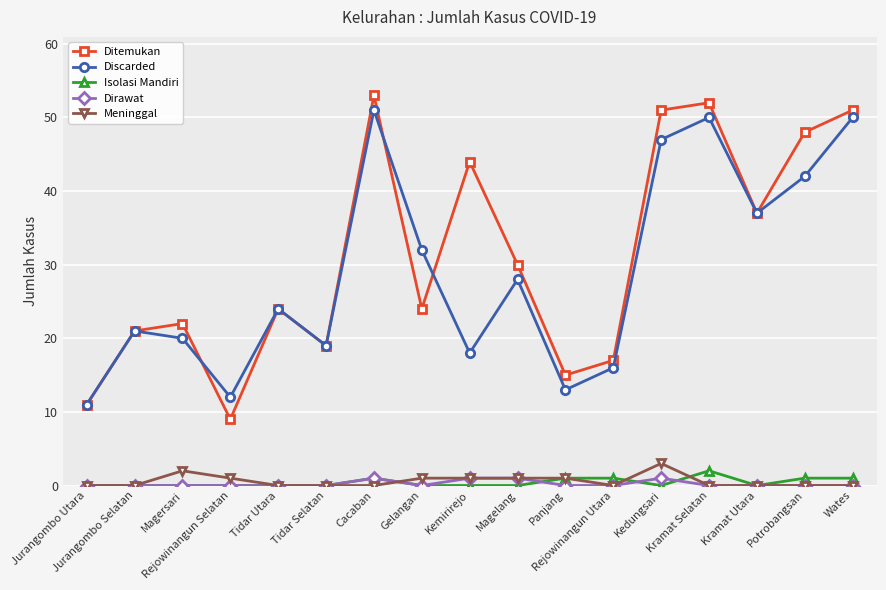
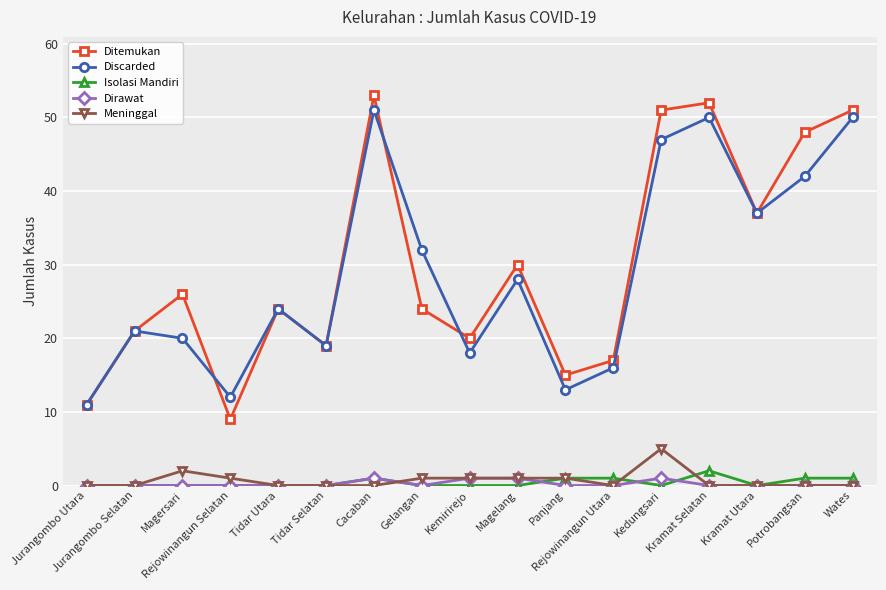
Ditemukan, Magersari: 22 -> 26
Ditemukan, Kemirirejo: 44 -> 20
Meninggal, Kedungsari: 3 -> 5
